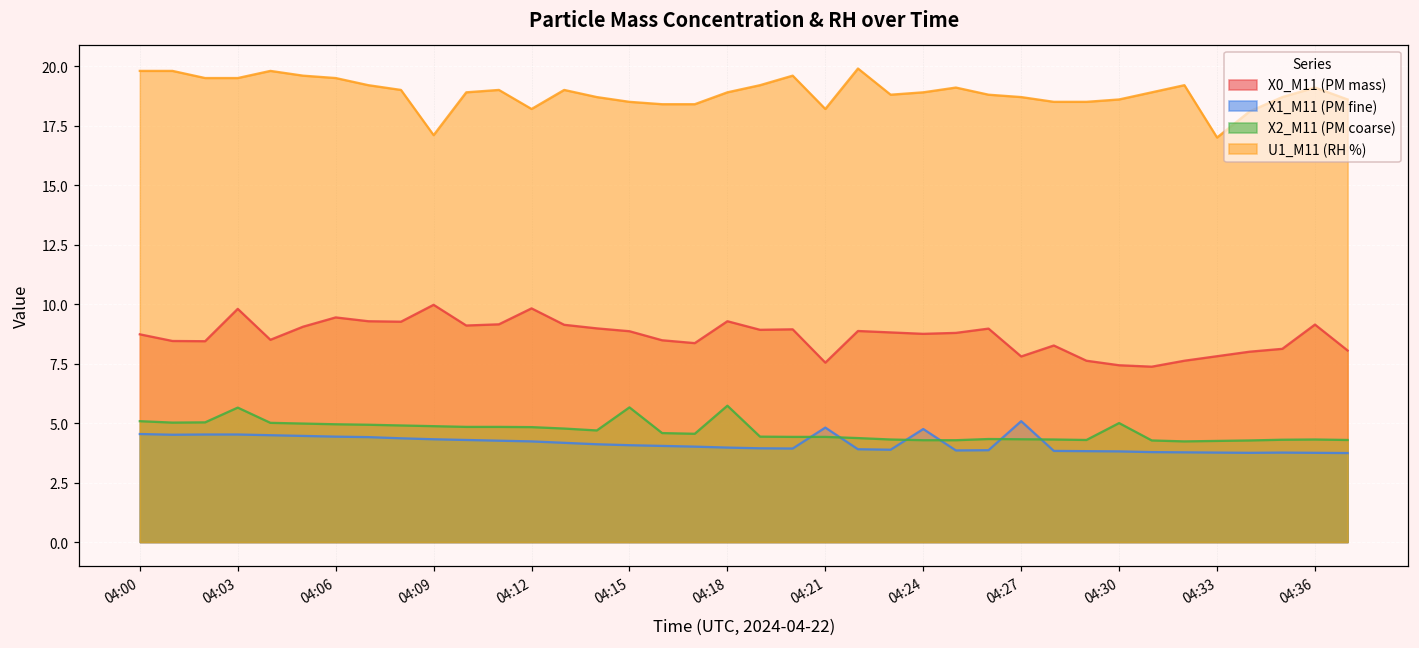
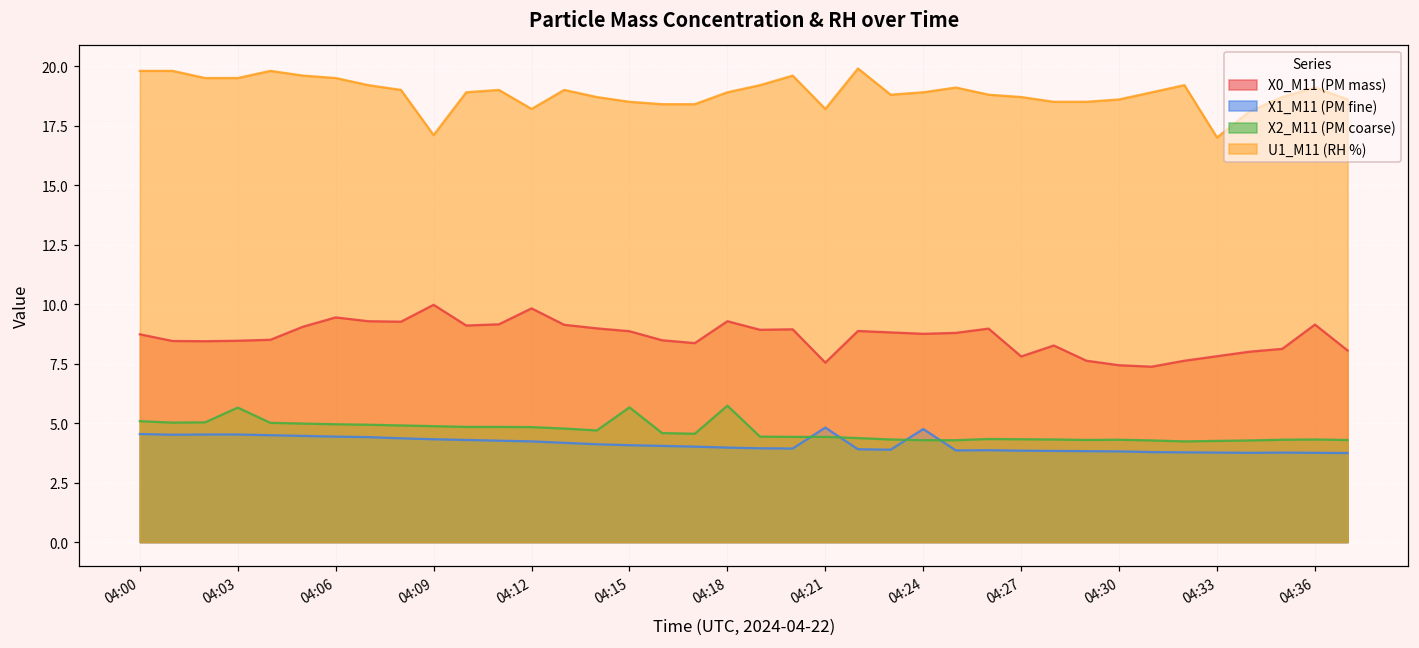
X0_M11 (PM mass), 04:03: 9.8 -> 8.5
X1_M11 (PM fine), 04:27: 5.1 -> 3.8
X2_M11 (PM coarse), 04:30: 5.0 -> 4.3
